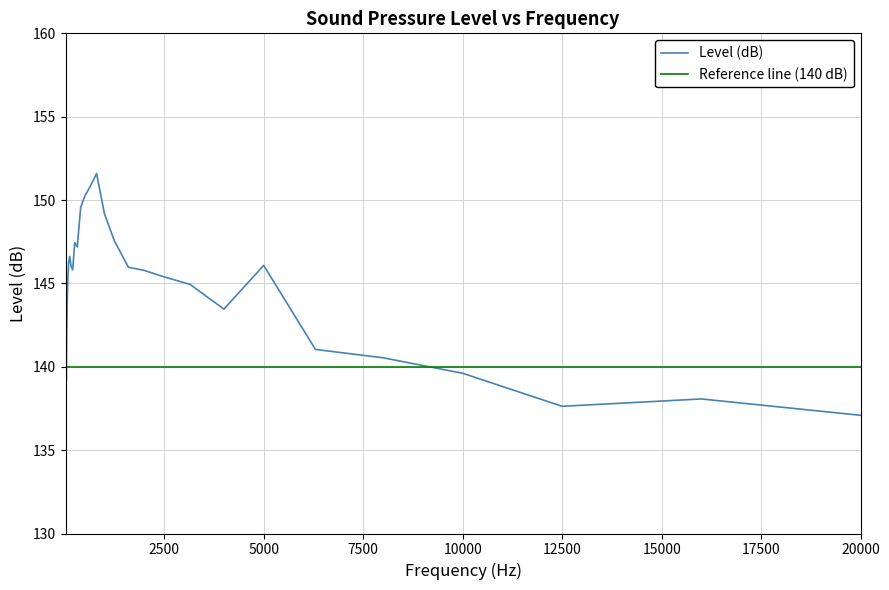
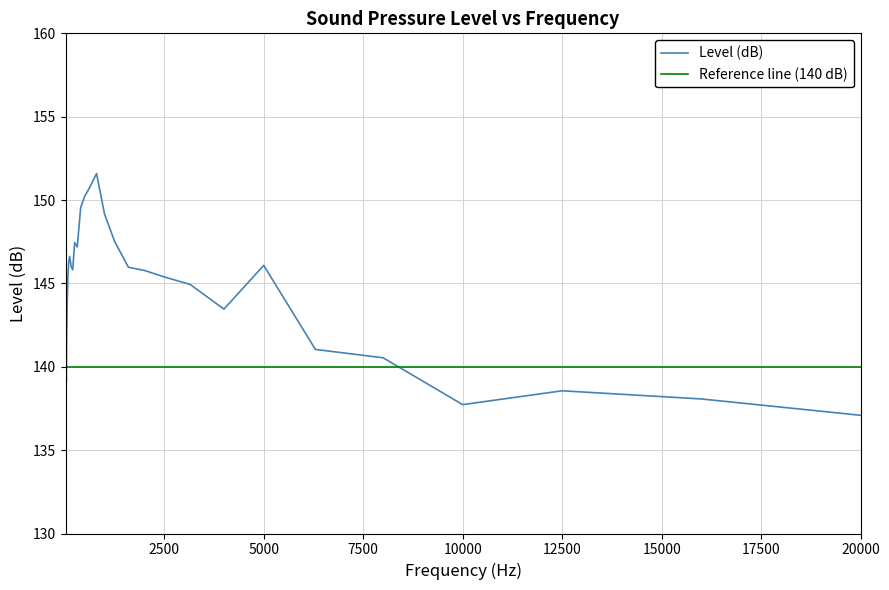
10000: 139.6 -> 137.7
12500: 137.6 -> 138.6
